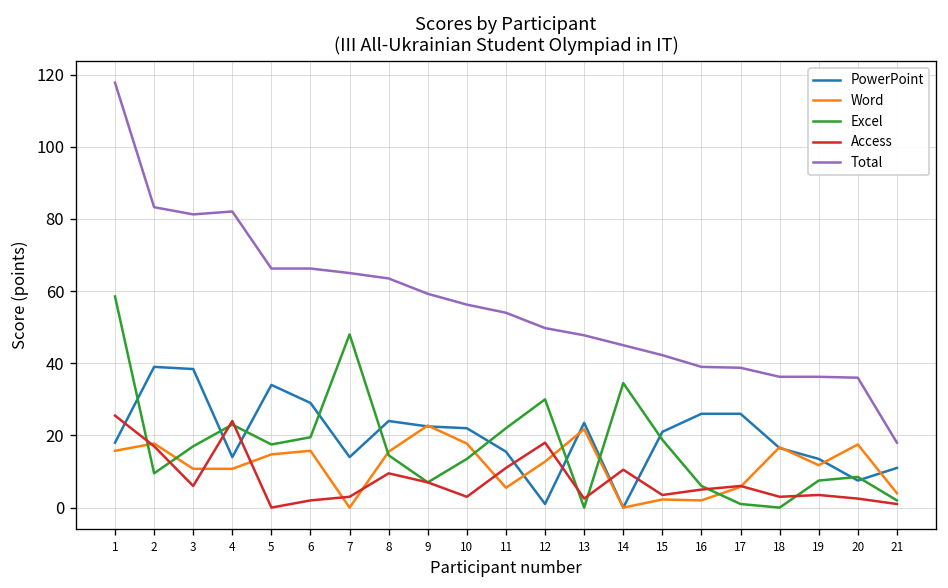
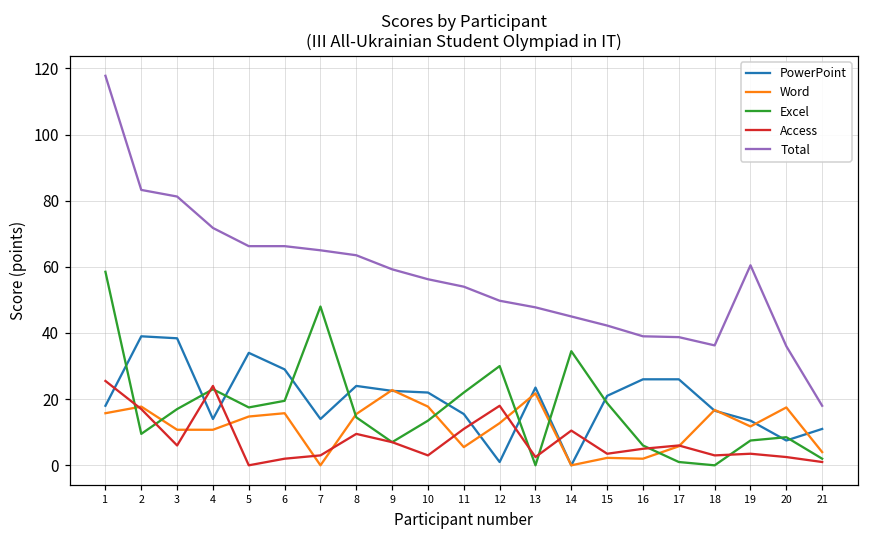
Total, 4: 82 -> 72
Total, 19: 36 -> 60
